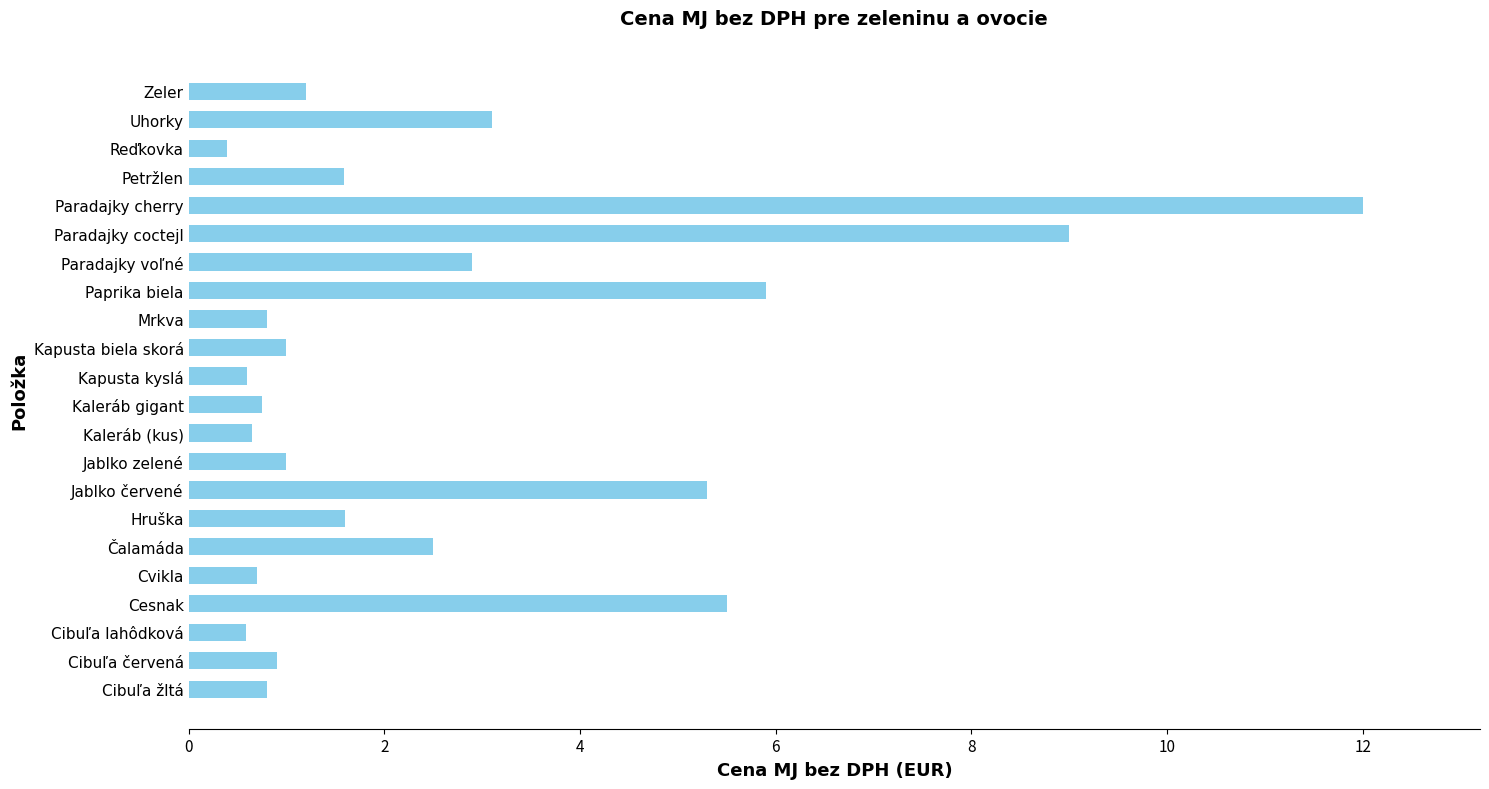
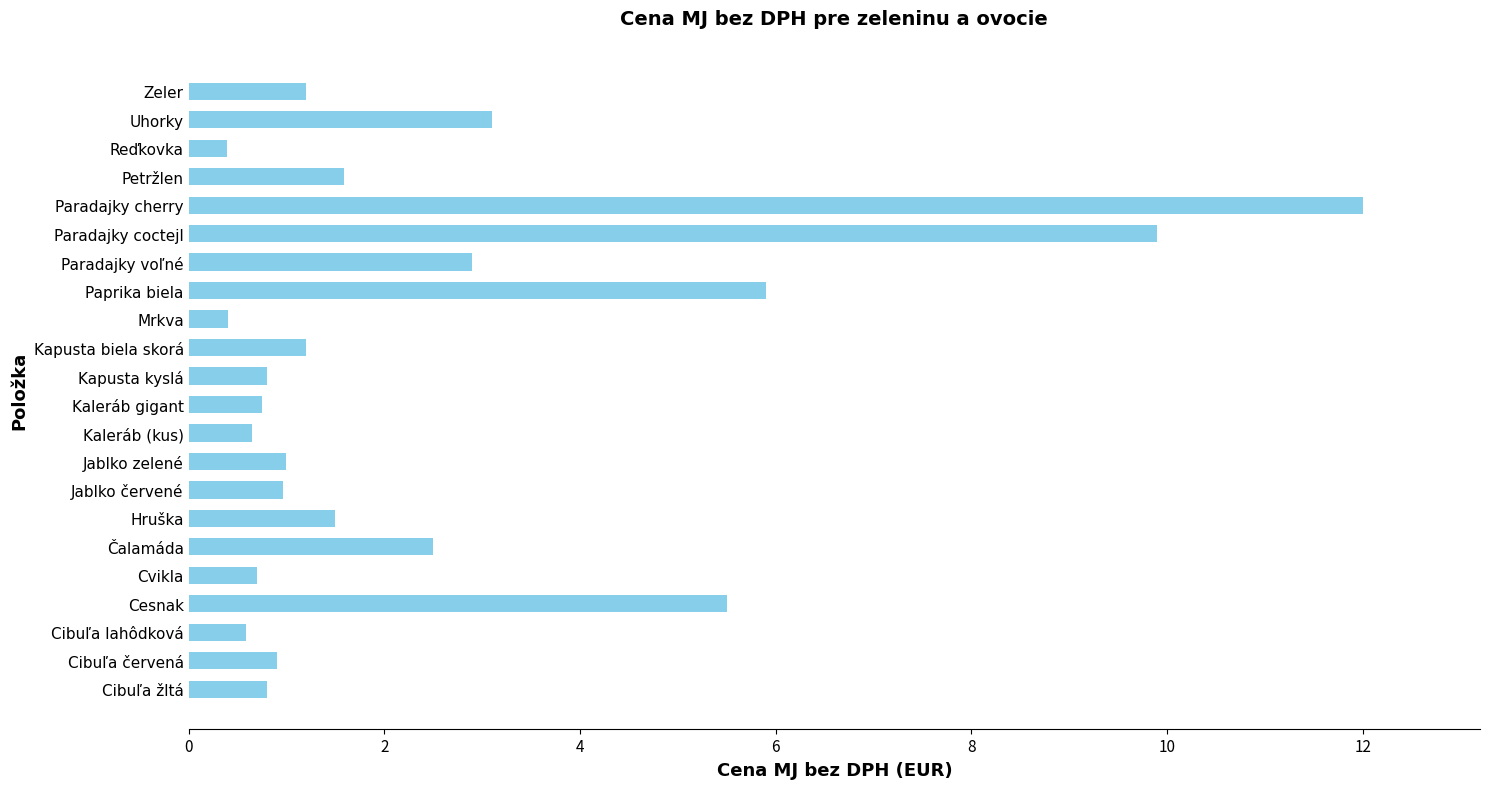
Paradajky coctejl: 9.0 -> 9.9
Mrkva: 0.8 -> 0.4
Kapusta biela skorá: 1.0 -> 1.2
Kapusta kyslá: 0.6 -> 0.8
Jablko červené: 5.3 -> 1.0
Hruška: 1.6 -> 1.5
